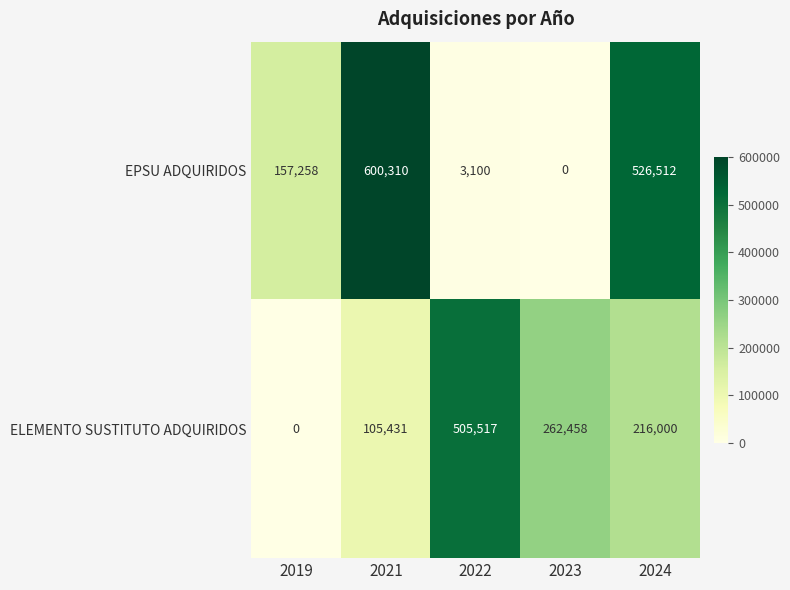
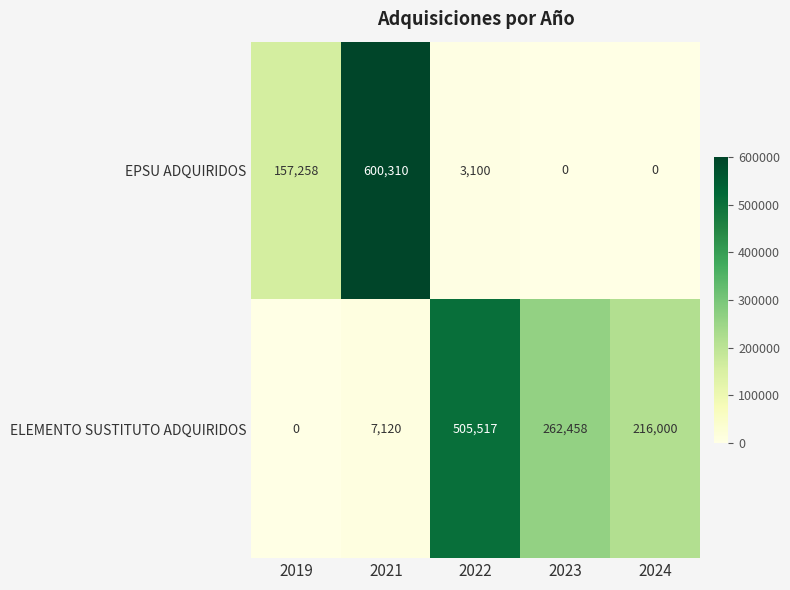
EPSU ADQUIRIDOS, 2024: 526,512 -> 0
ELEMENTO SUSTITUTO ADQUIRIDOS, 2021: 105,431 -> 7,120
